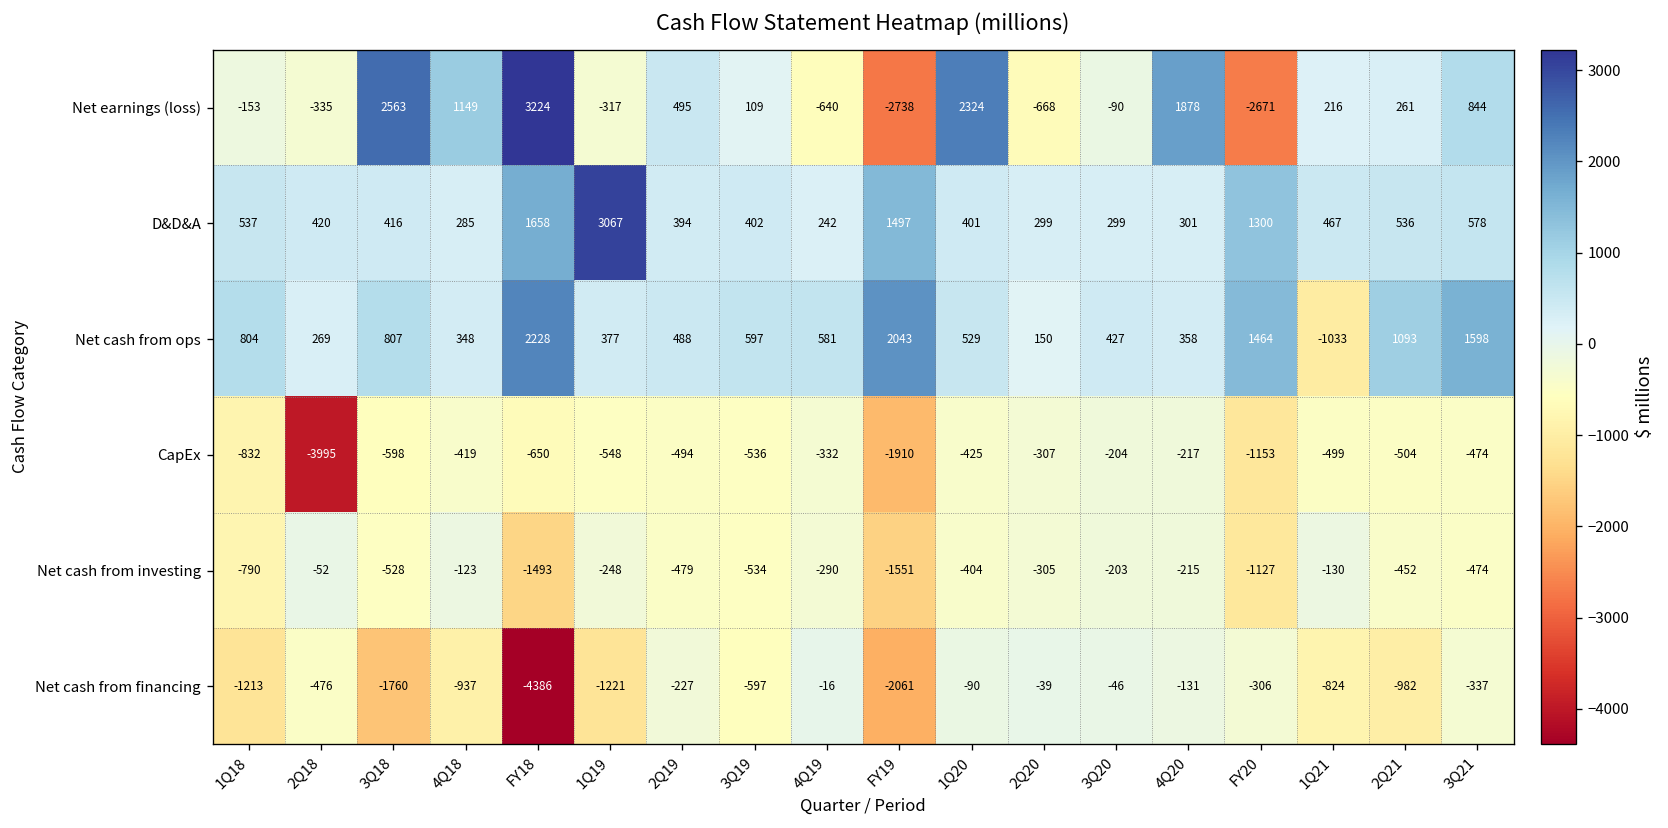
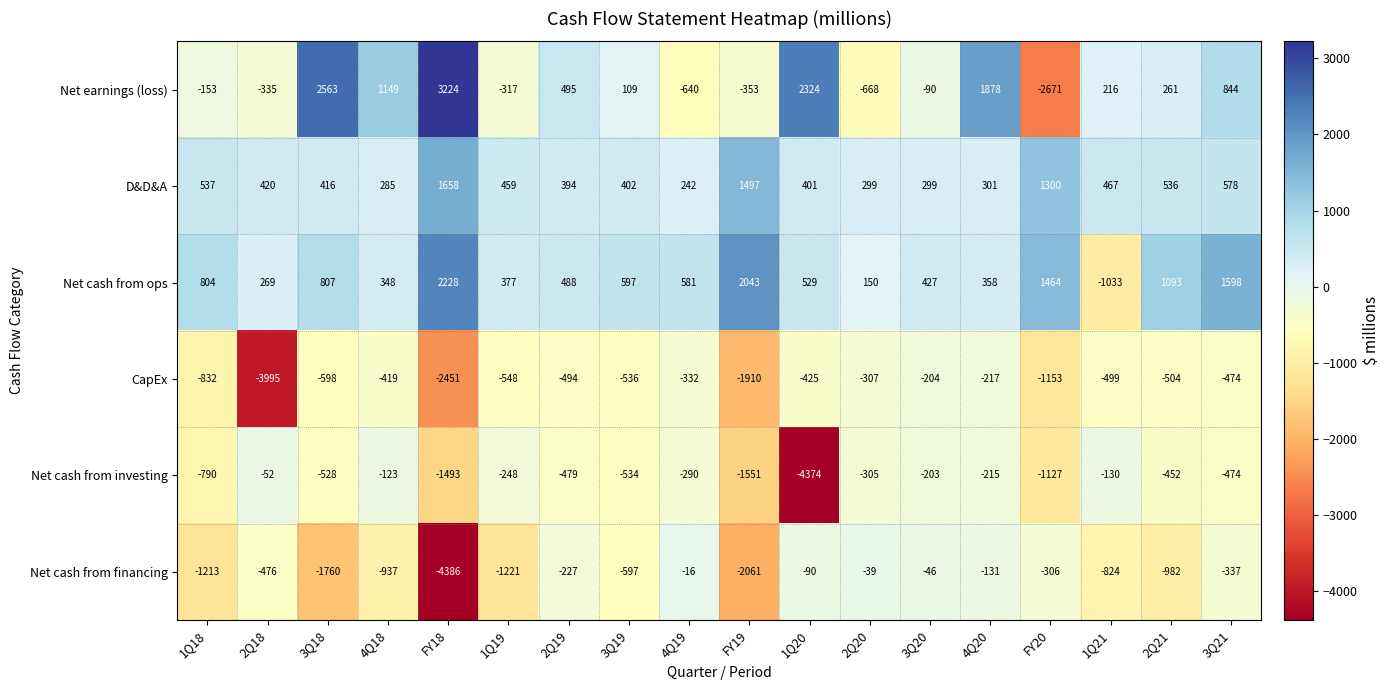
Net earnings (loss), FY19: -2738 -> -353
D&D&A, 1Q19: 3067 -> 459
CapEx, FY18: -650 -> -2451
Net cash from investing, 1Q20: -404 -> -4374
